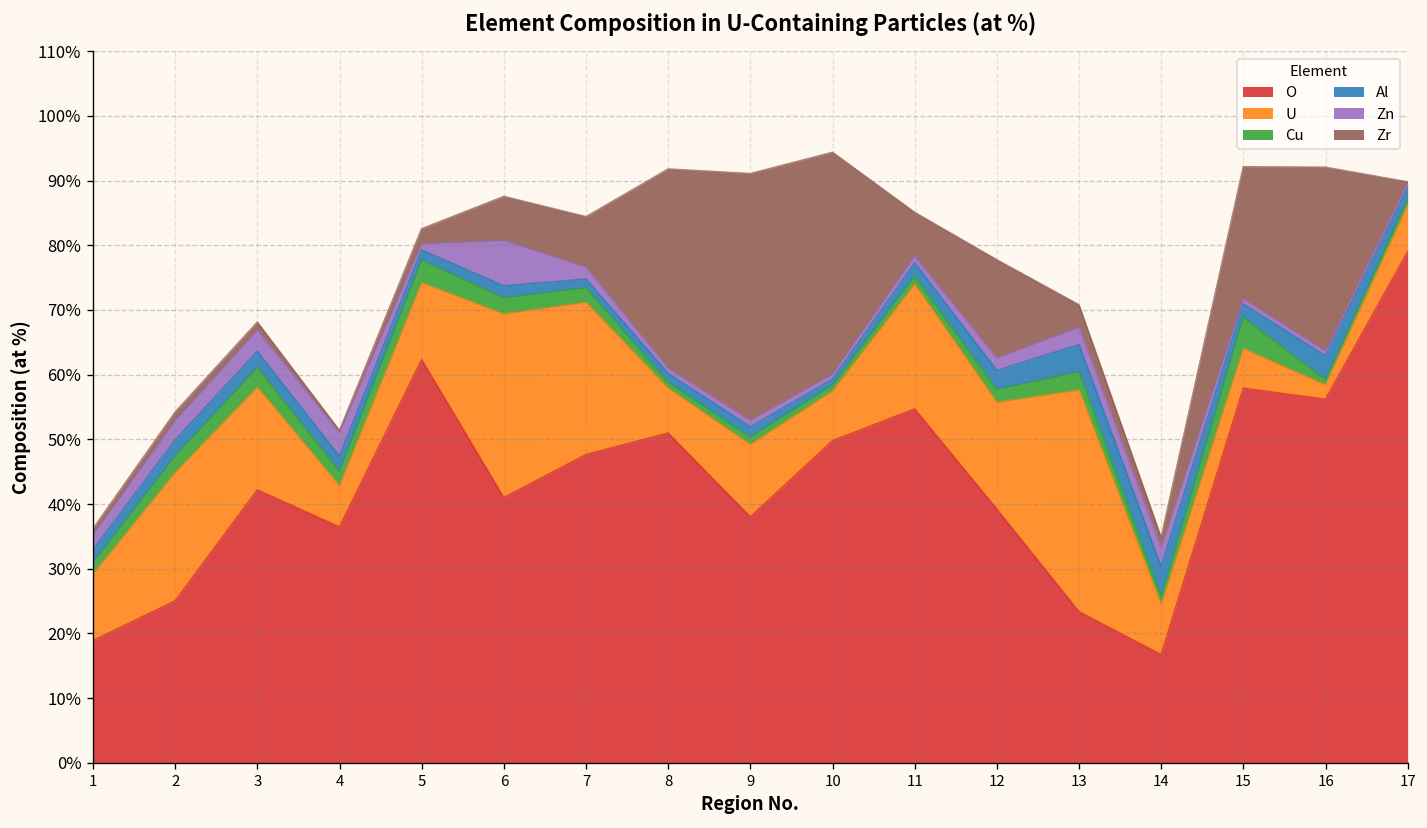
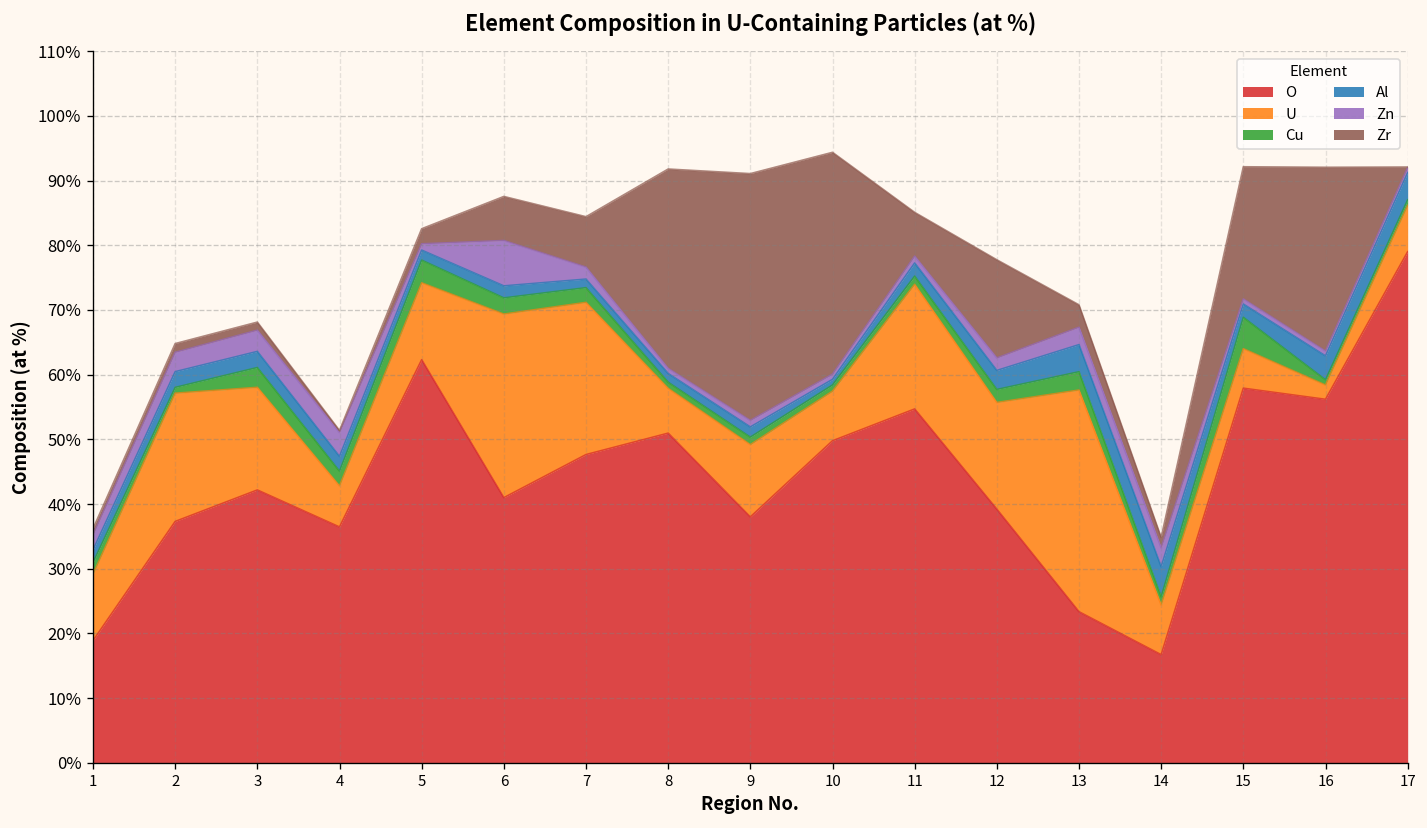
O, 2: 25% -> 37%
Cu, 2: 3% -> 1%
Al, 17: 2% -> 4%
